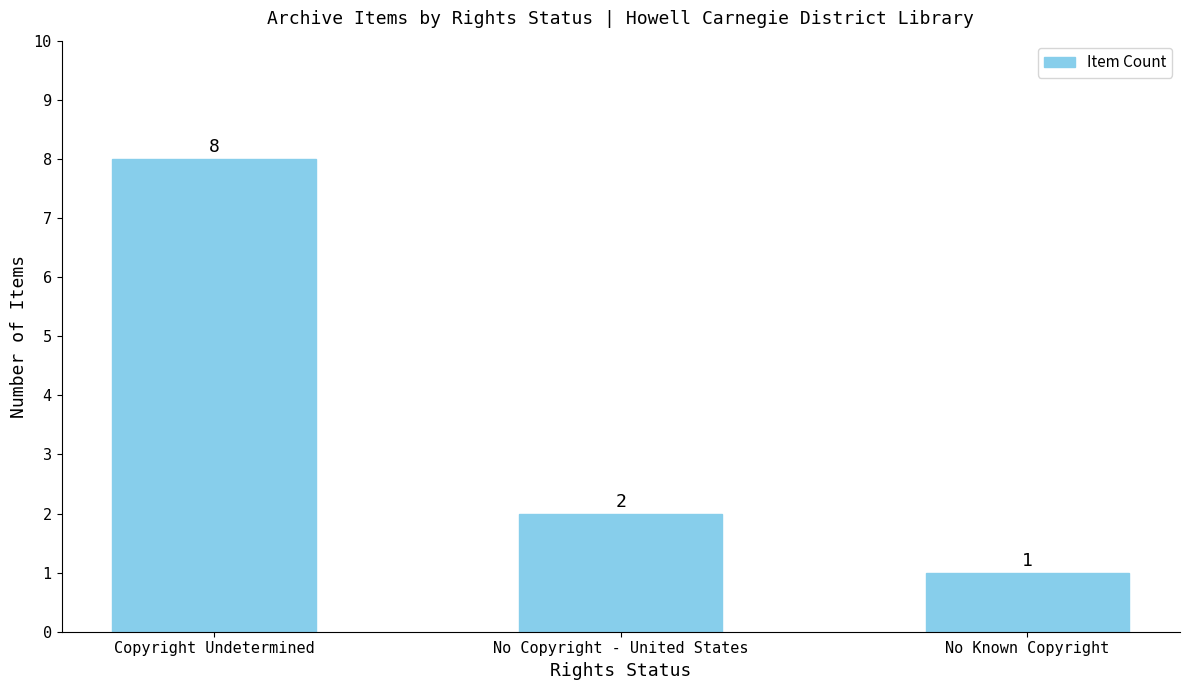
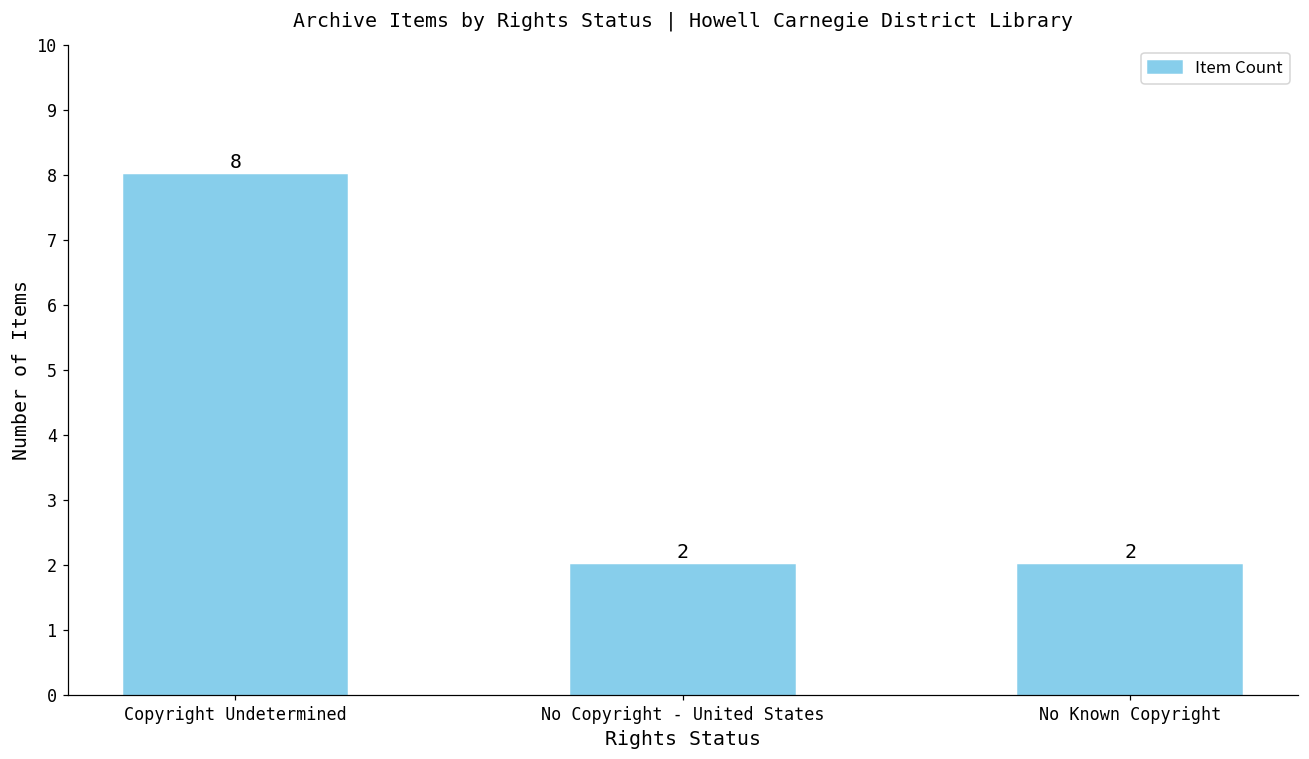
No Known Copyright: 1 -> 2
